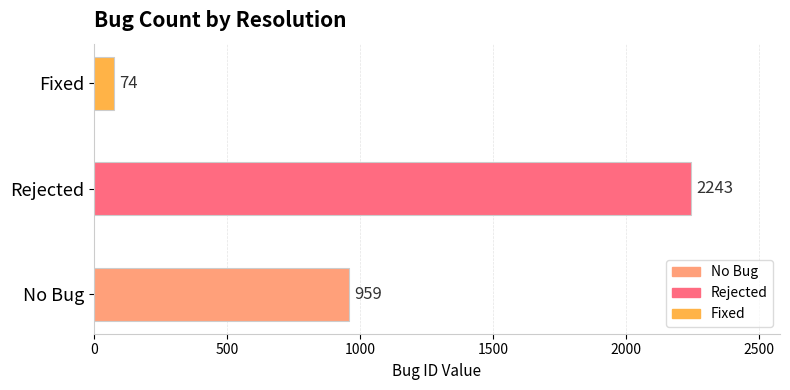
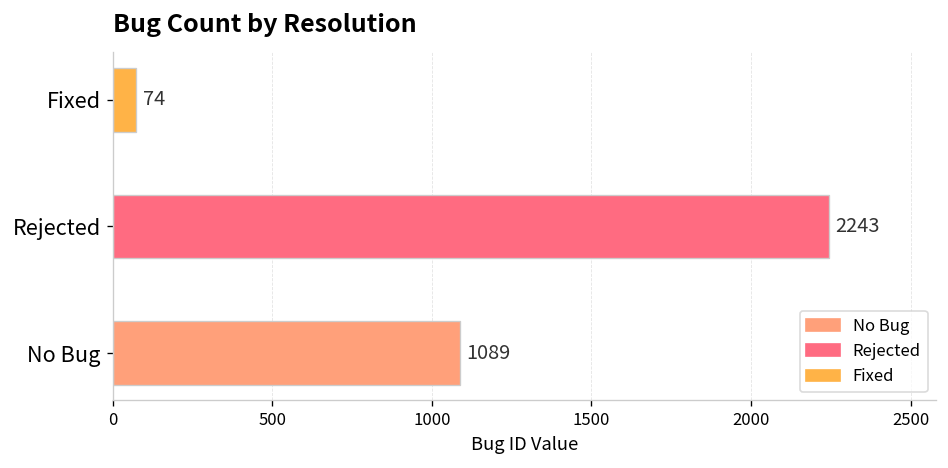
No Bug: 959 -> 1089
